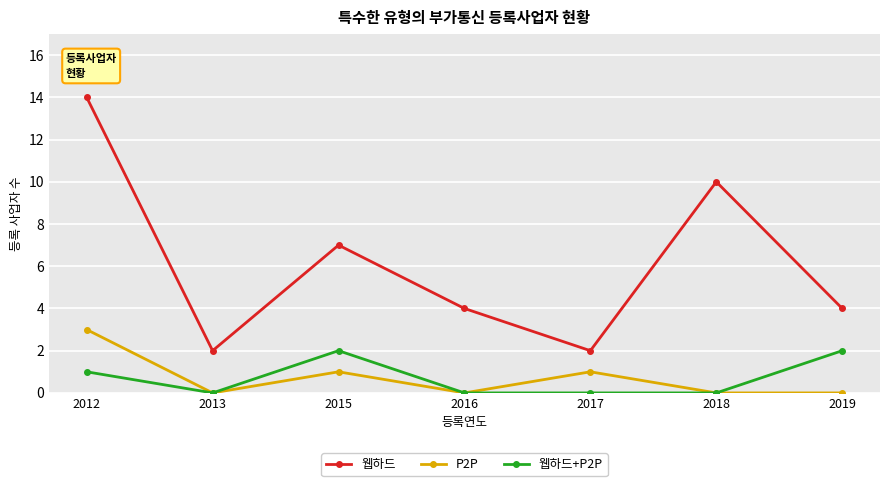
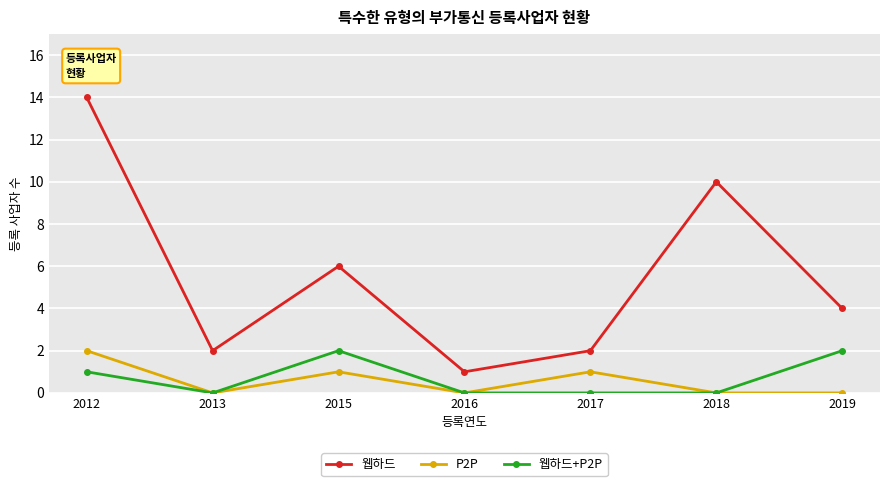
P2P, 2012: 3 -> 2
웹하드, 2015: 7 -> 6
웹하드, 2016: 4 -> 1
